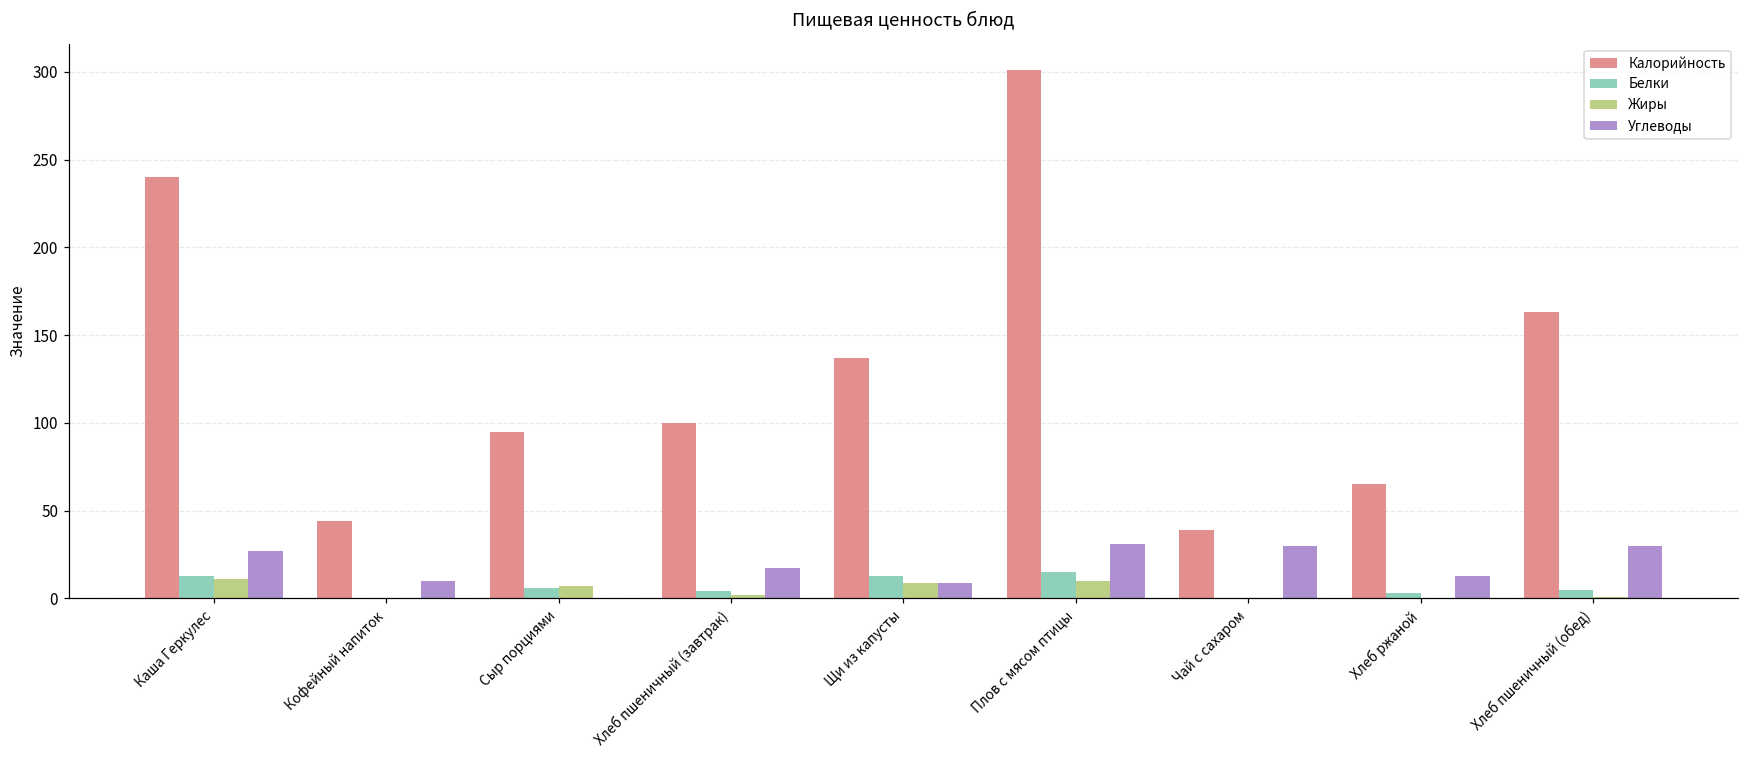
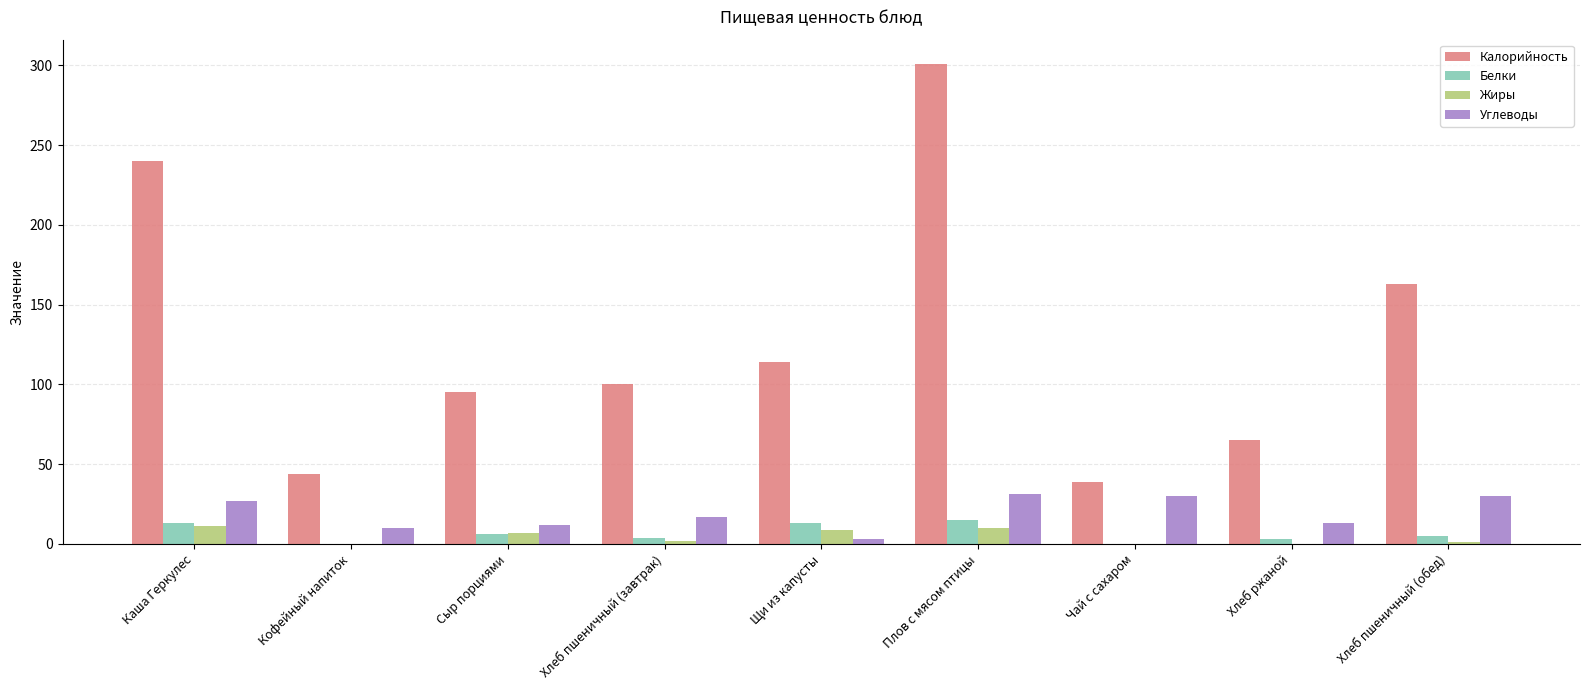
Углеводы, Сыр порциями: 0 -> 12
Калорийность, Щи из капусты: 137 -> 114
Углеводы, Щи из капусты: 9 -> 3
